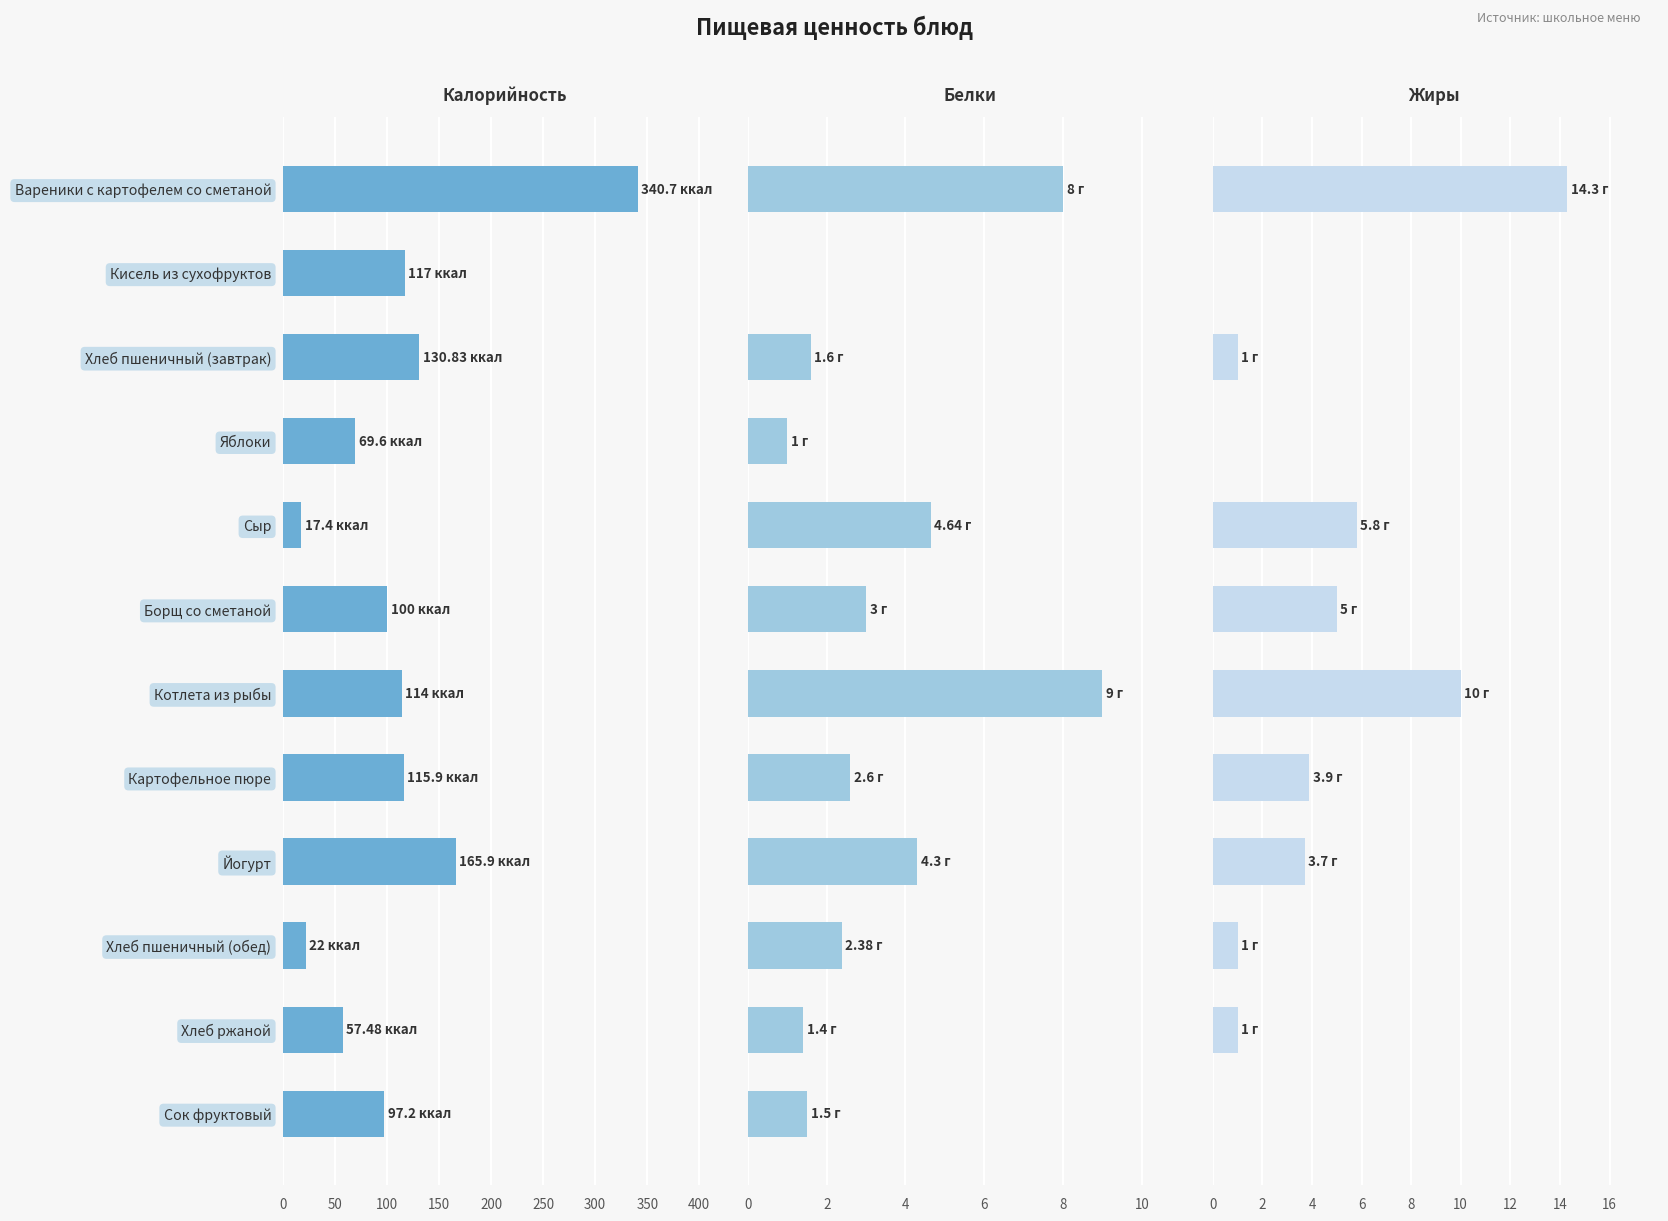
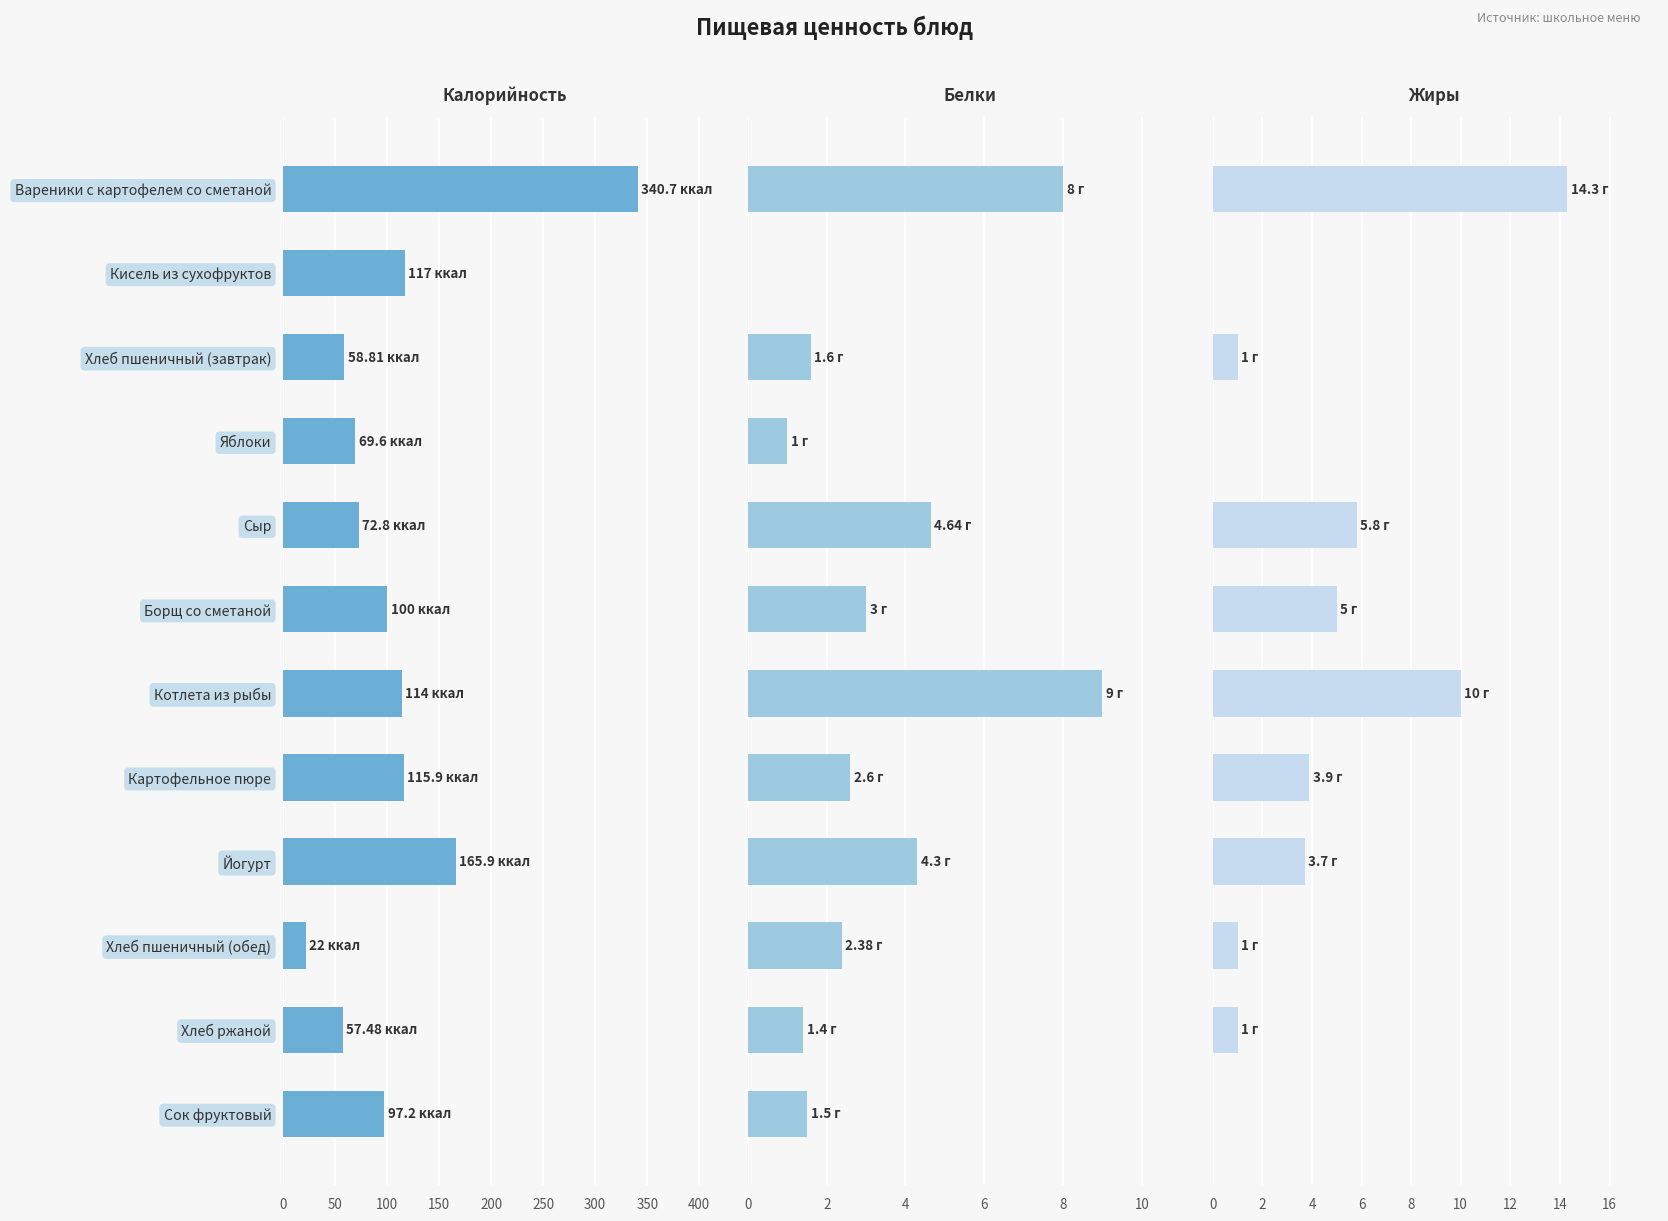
Калорийность, Хлеб пшеничный (завтрак): 130.83 -> 58.81
Калорийность, Сыр: 17.4 -> 72.8
